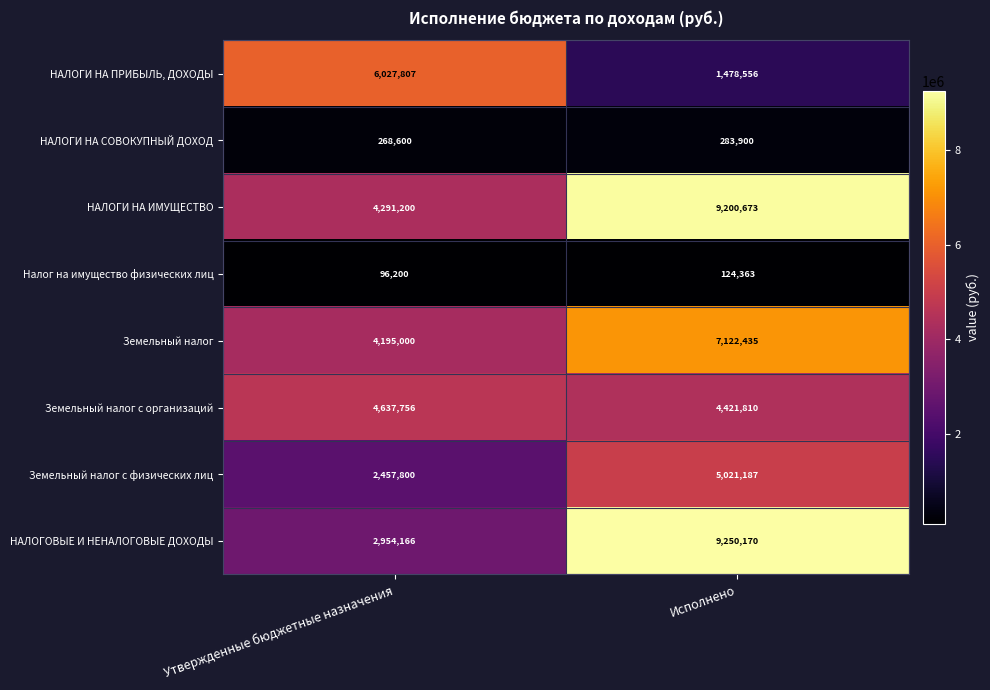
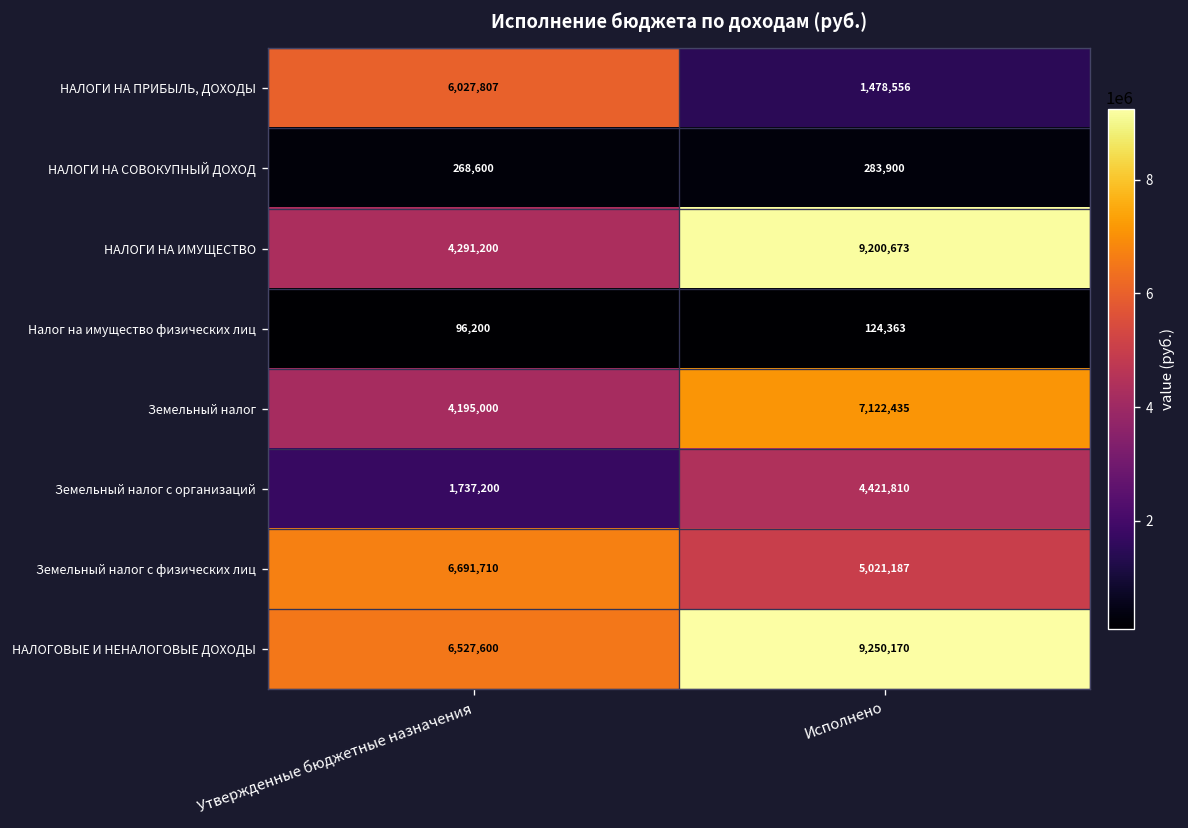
Земельный налог с организаций, Утвержденные бюджетные назначения: 4,637,756 -> 1,737,200
Земельный налог с физических лиц, Утвержденные бюджетные назначения: 2,457,800 -> 6,691,710
НАЛОГОВЫЕ И НЕНАЛОГОВЫЕ ДОХОДЫ, Утвержденные бюджетные назначения: 2,954,166 -> 6,527,600
